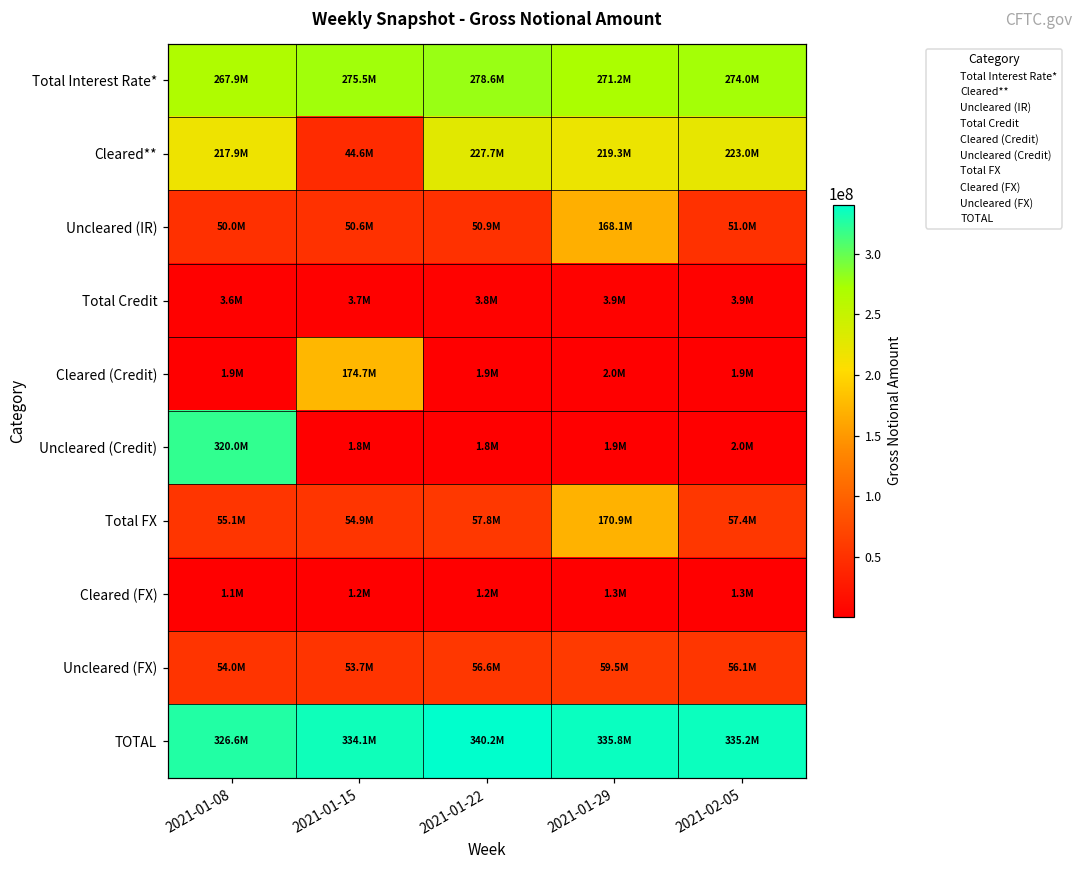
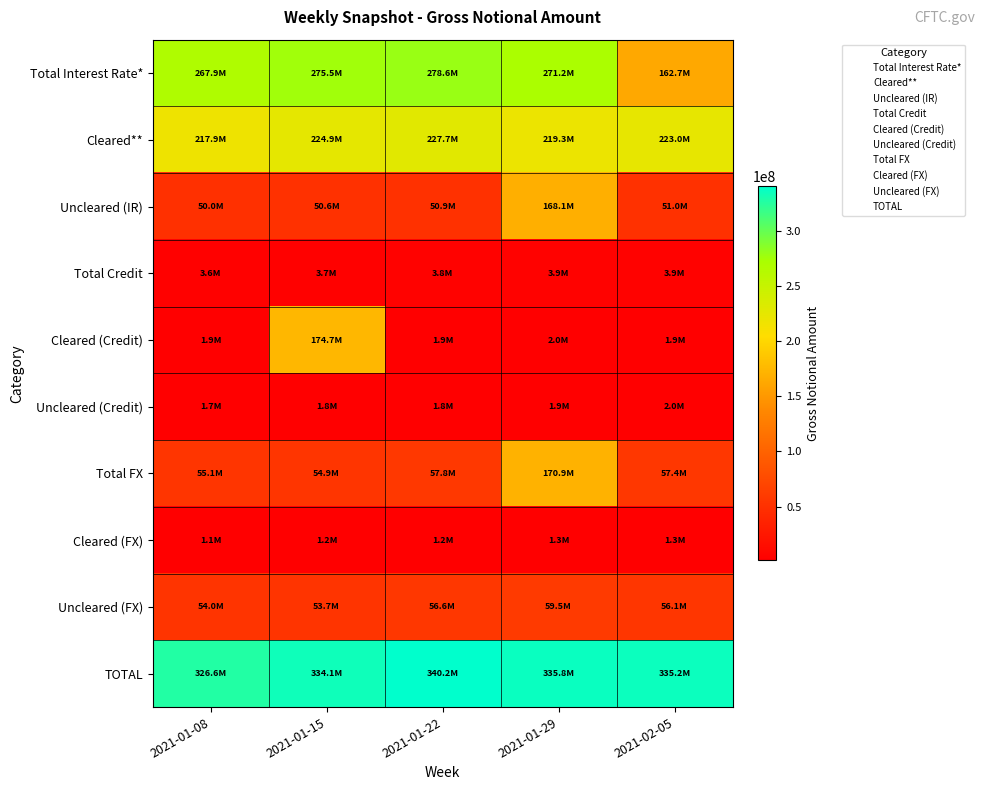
Total Interest Rate*, 2021-02-05: 274.0M -> 162.7M
Cleared**, 2021-01-15: 44.6M -> 224.9M
Uncleared (Credit), 2021-01-08: 320.0M -> 1.7M
